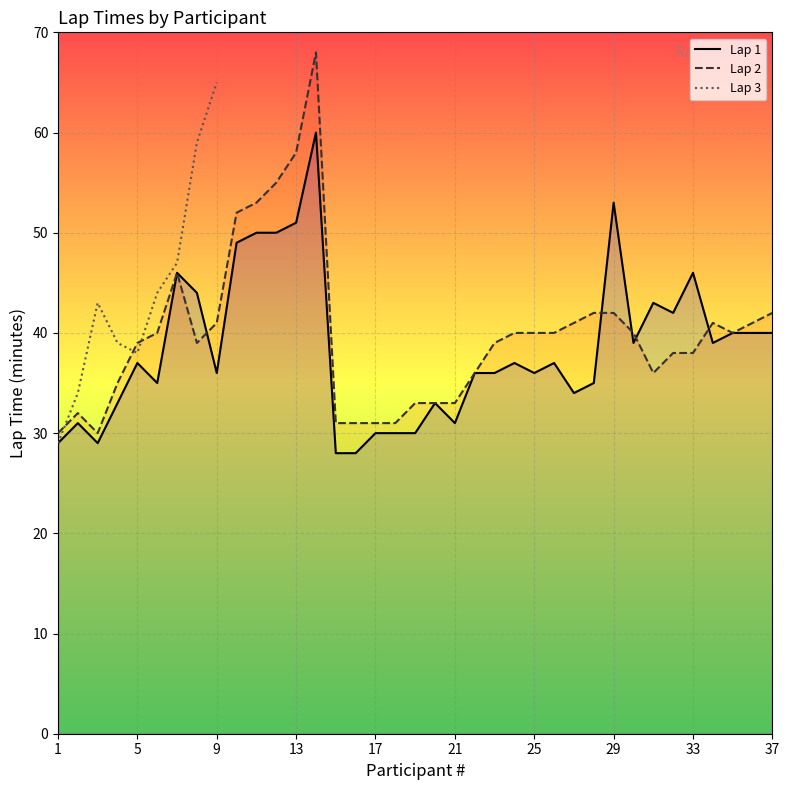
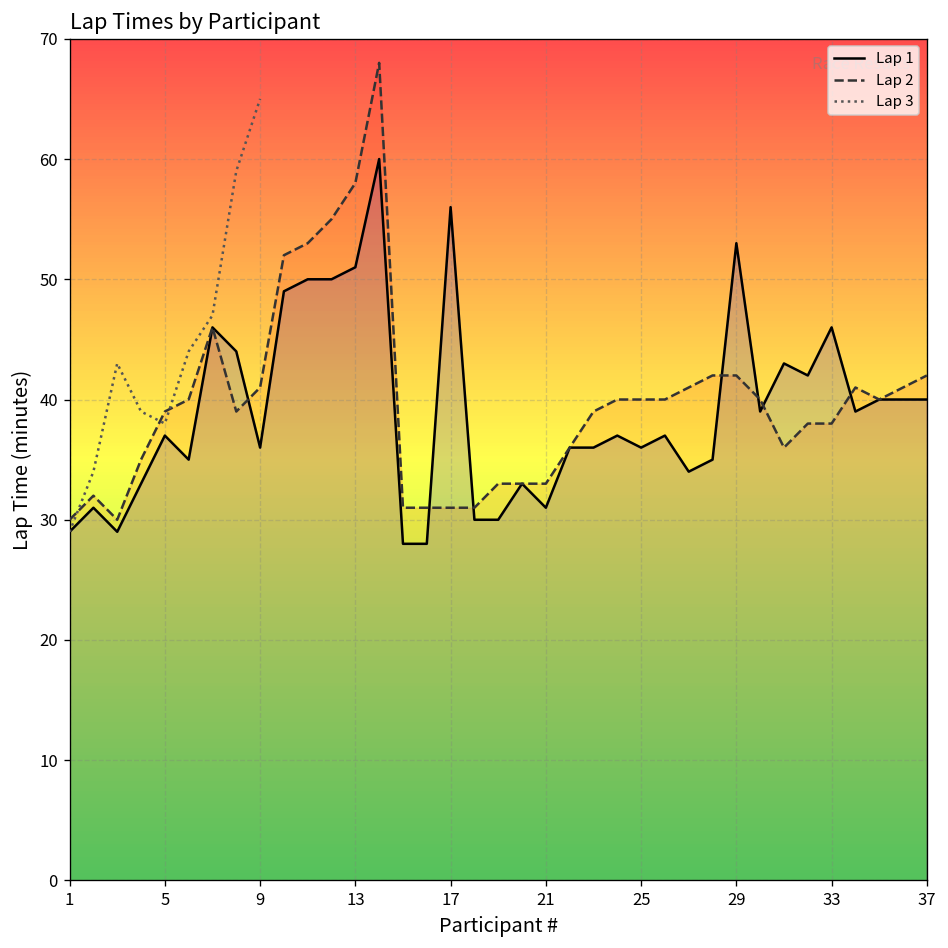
Lap 1, 17: 30 -> 56
